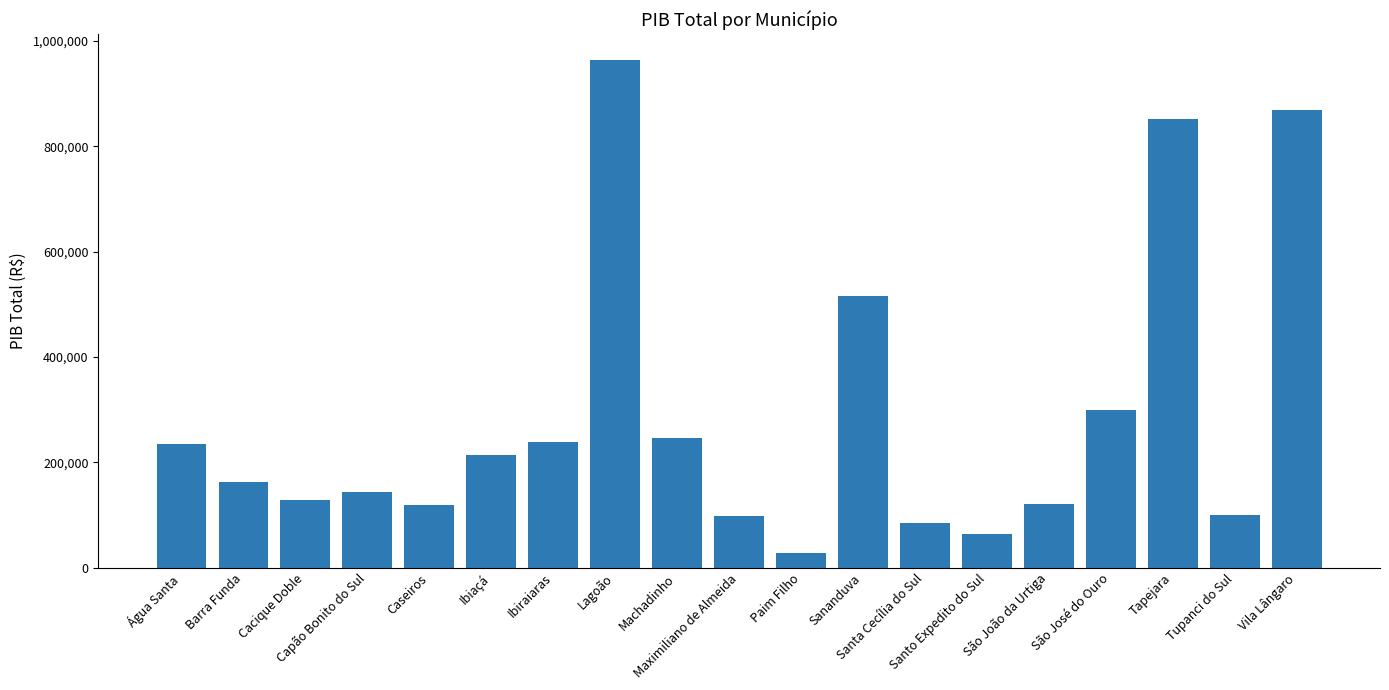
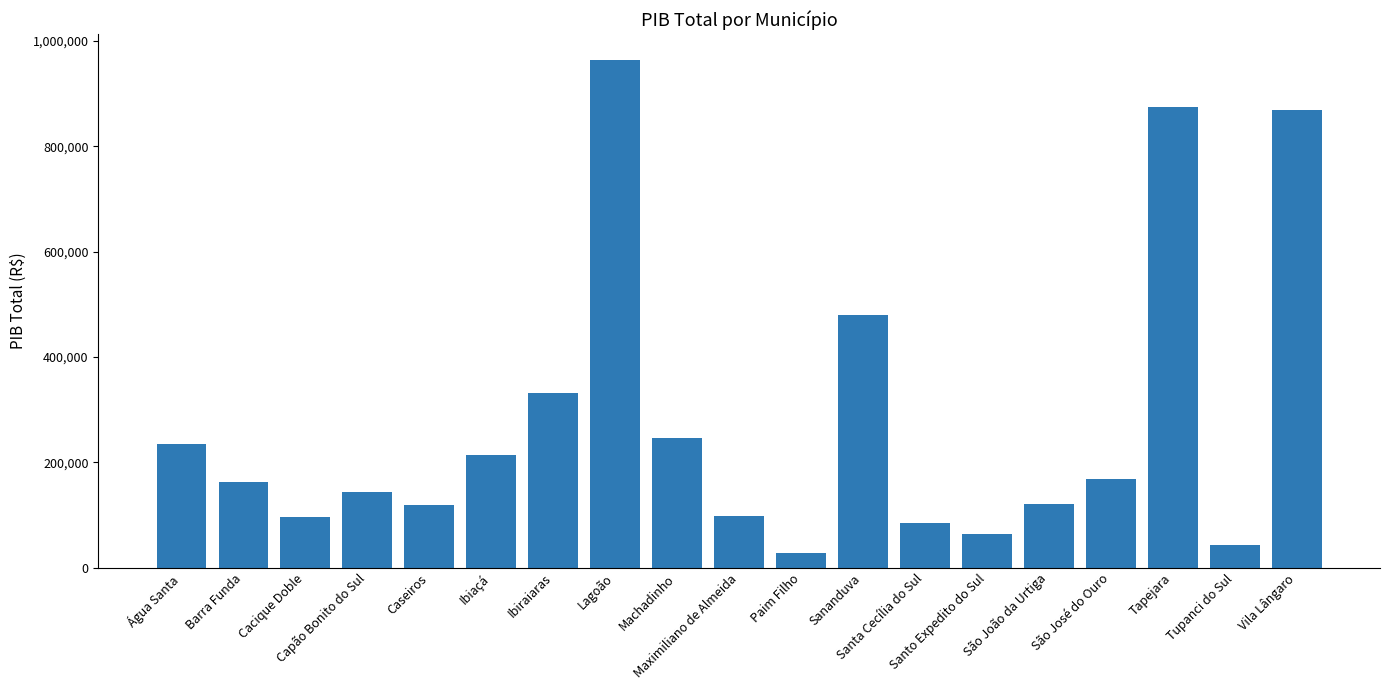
Cacique Doble: 130,000 -> 100,000
Ibiraiaras: 240,000 -> 330,000
Sananduva: 520,000 -> 480,000
São José do Ouro: 300,000 -> 170,000
Tapejara: 850,000 -> 880,000
Tupanci do Sul: 100,000 -> 40,000
